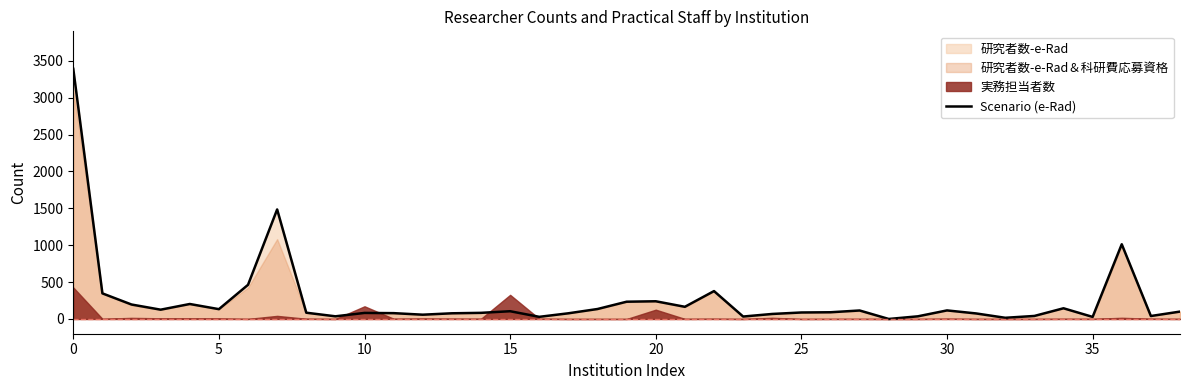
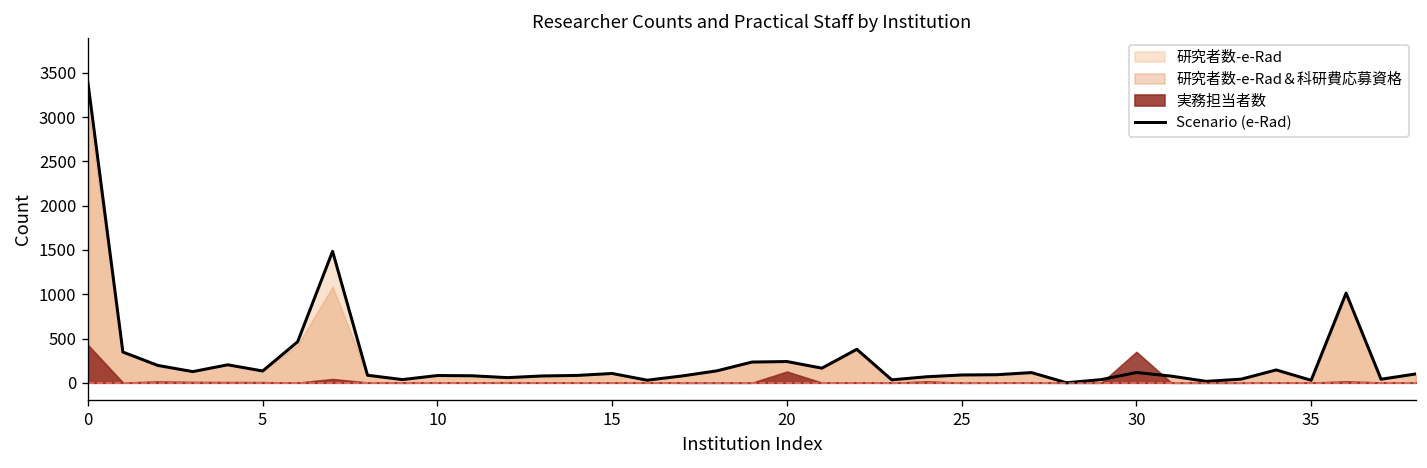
実務担当者数, 10: 200 -> 0
実務担当者数, 15: 300 -> 0
実務担当者数, 30: 0 -> 300
